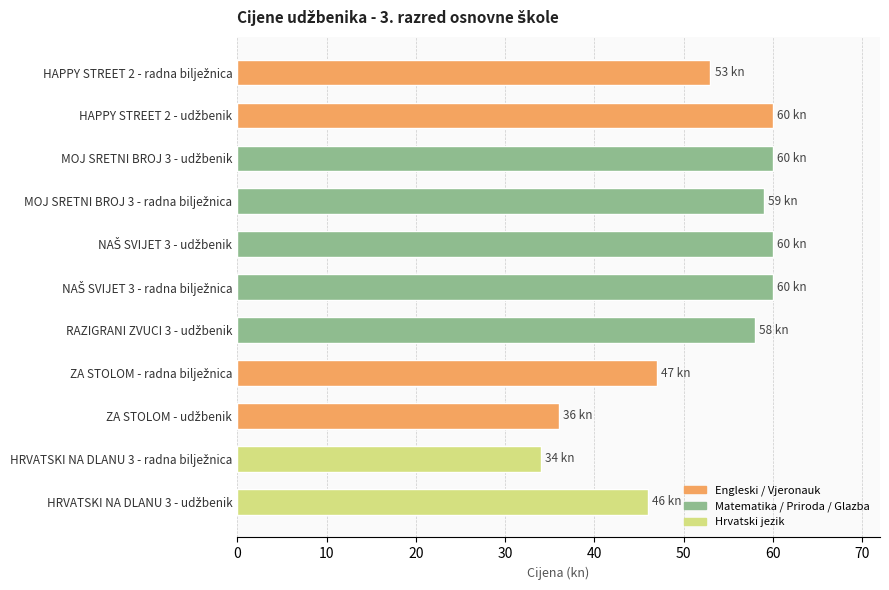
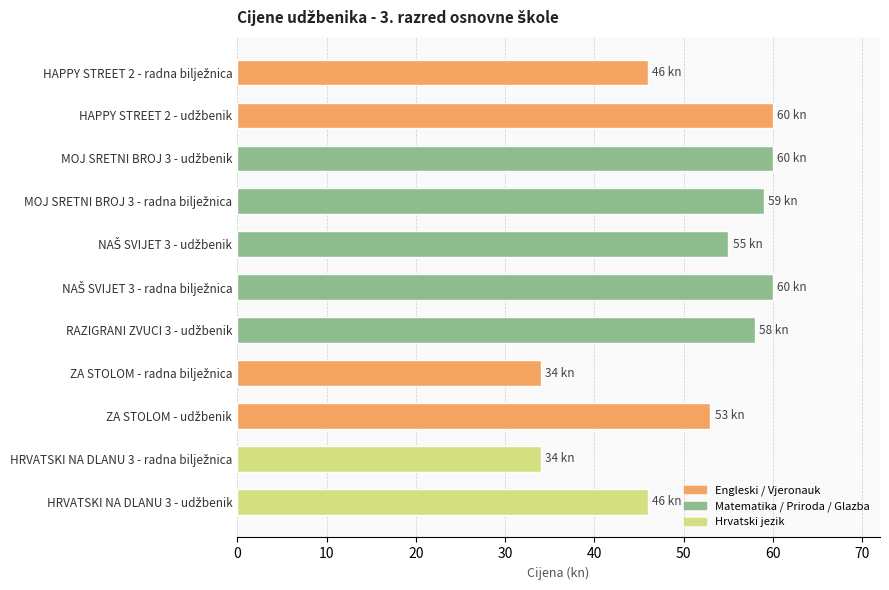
HAPPY STREET 2 - radna bilježnica: 53 -> 46
NAŠ SVIJET 3 - udžbenik: 60 -> 55
ZA STOLOM - radna bilježnica: 47 -> 34
ZA STOLOM - udžbenik: 36 -> 53
